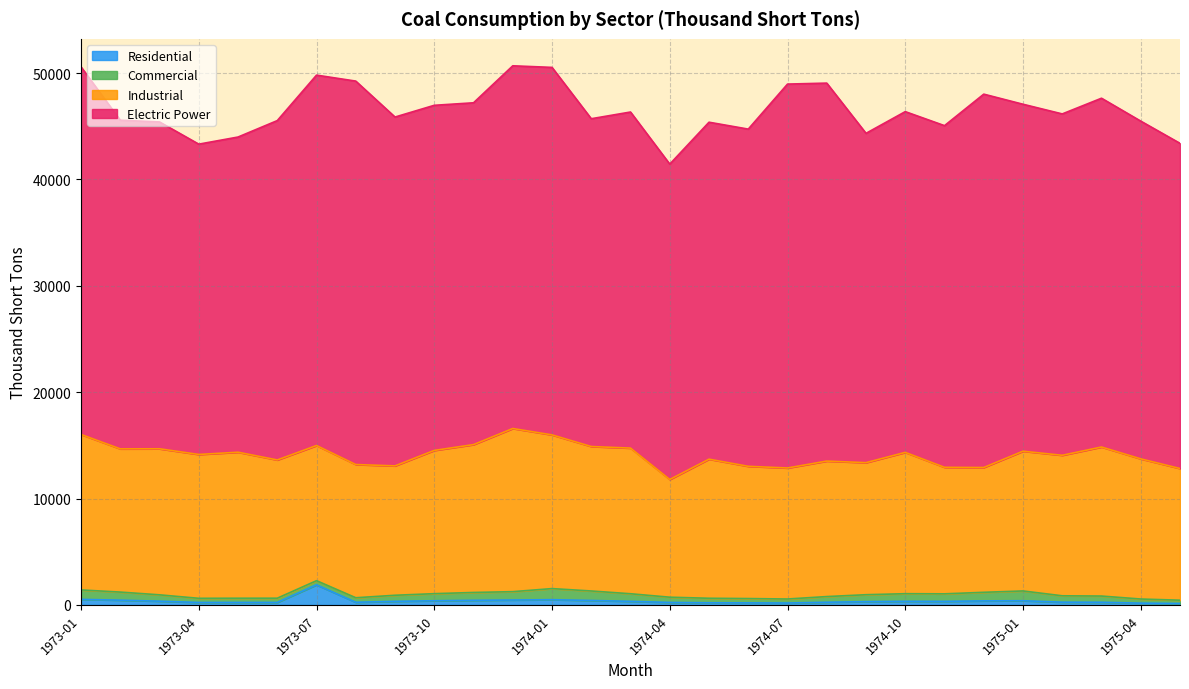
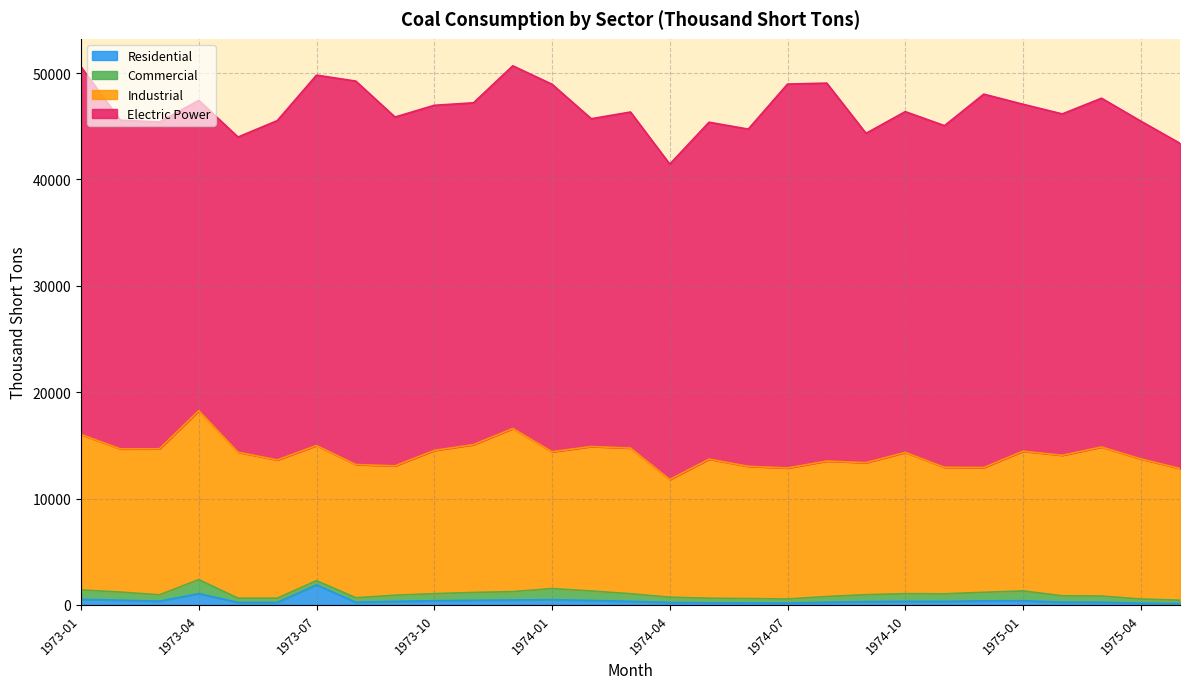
Residential, 1973-04: 200 -> 1100
Commercial, 1973-04: 400 -> 1300
Industrial, 1973-04: 13500 -> 15900
Industrial, 1974-01: 14400 -> 12900
